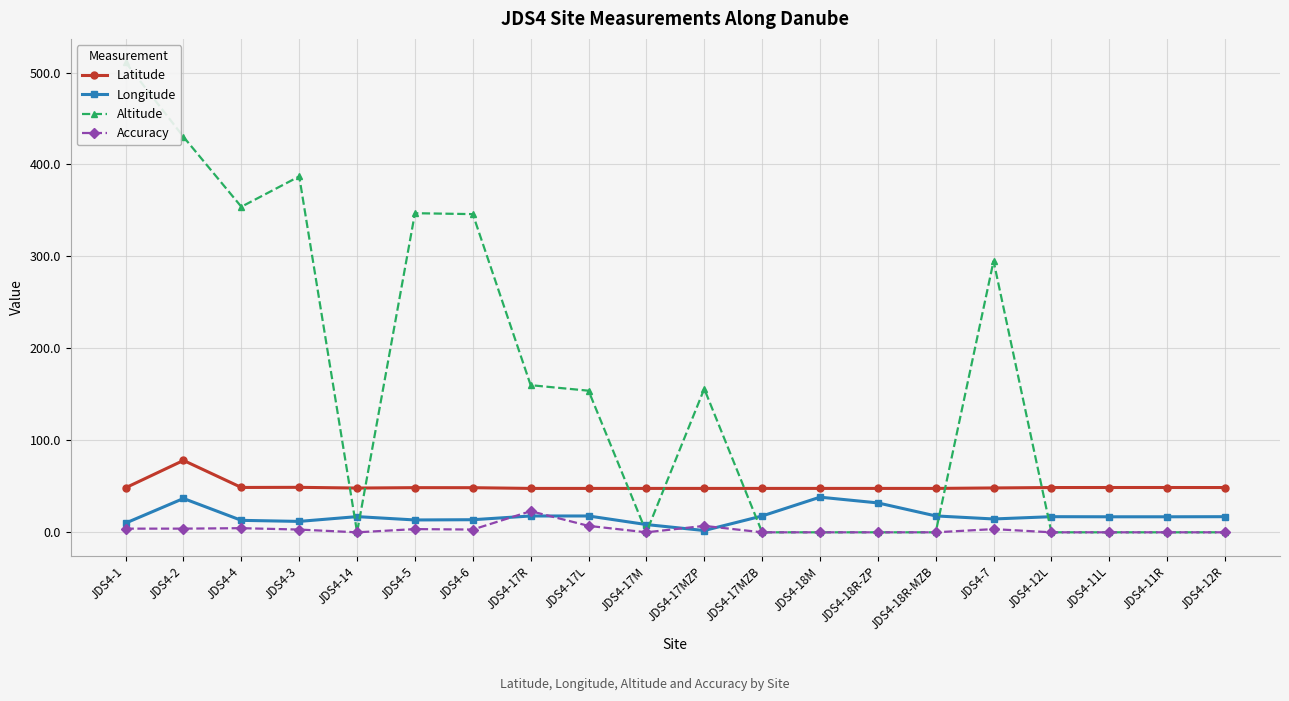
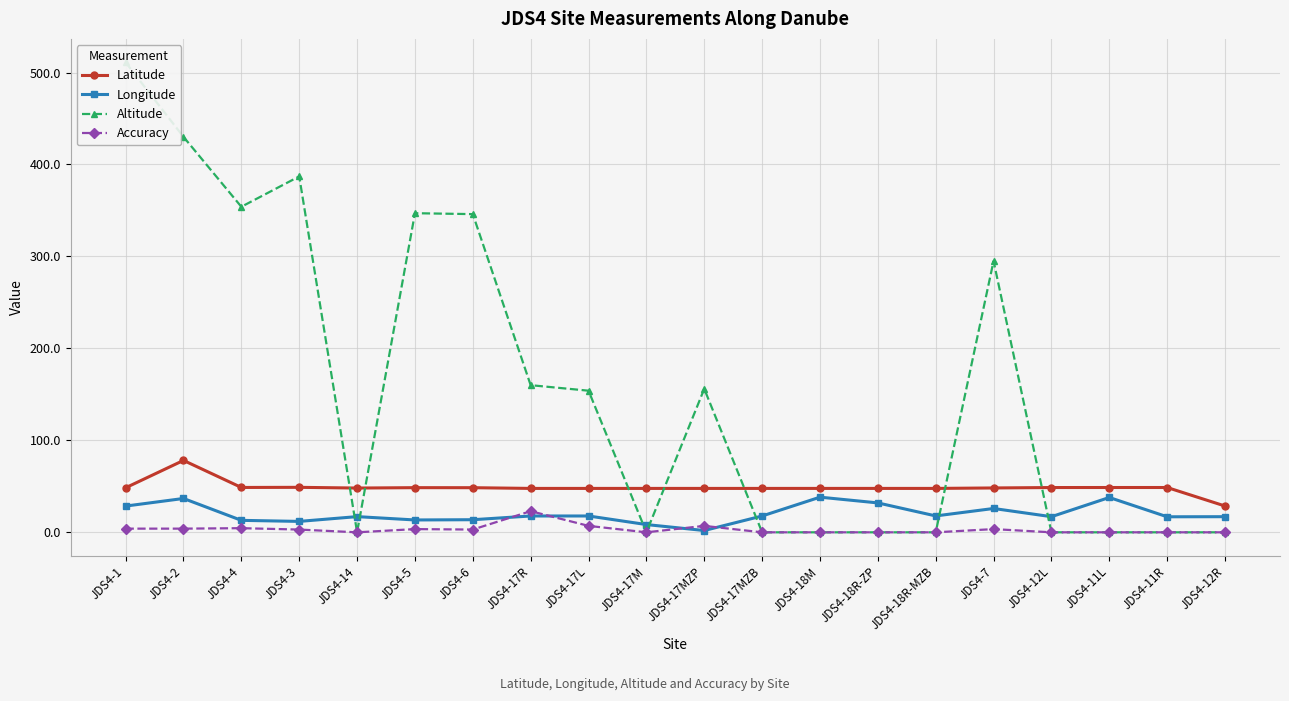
Longitude, JDS4-1: 10 -> 30
Longitude, JDS4-7: 10 -> 30
Longitude, JDS4-11L: 20 -> 40
Latitude, JDS4-12R: 50 -> 30
